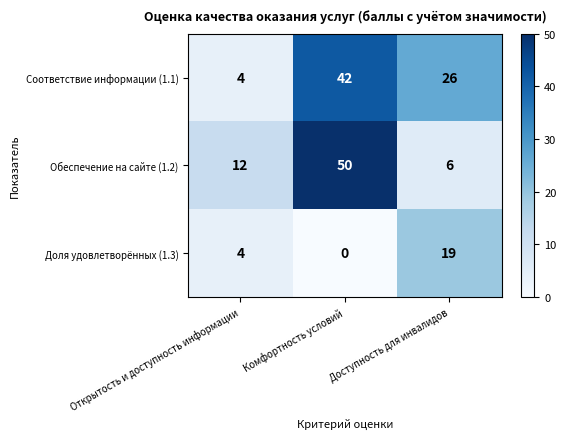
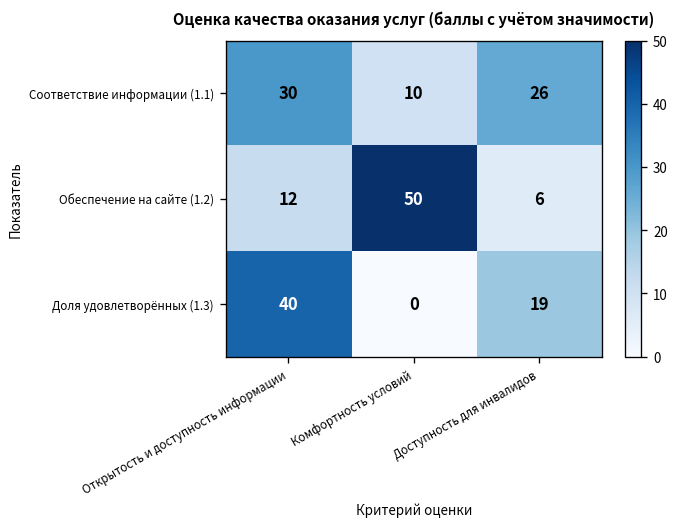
Соответствие информации (1.1), Открытость и доступность информации: 4 -> 30
Соответствие информации (1.1), Комфортность условий: 42 -> 10
Доля удовлетворённых (1.3), Открытость и доступность информации: 4 -> 40
